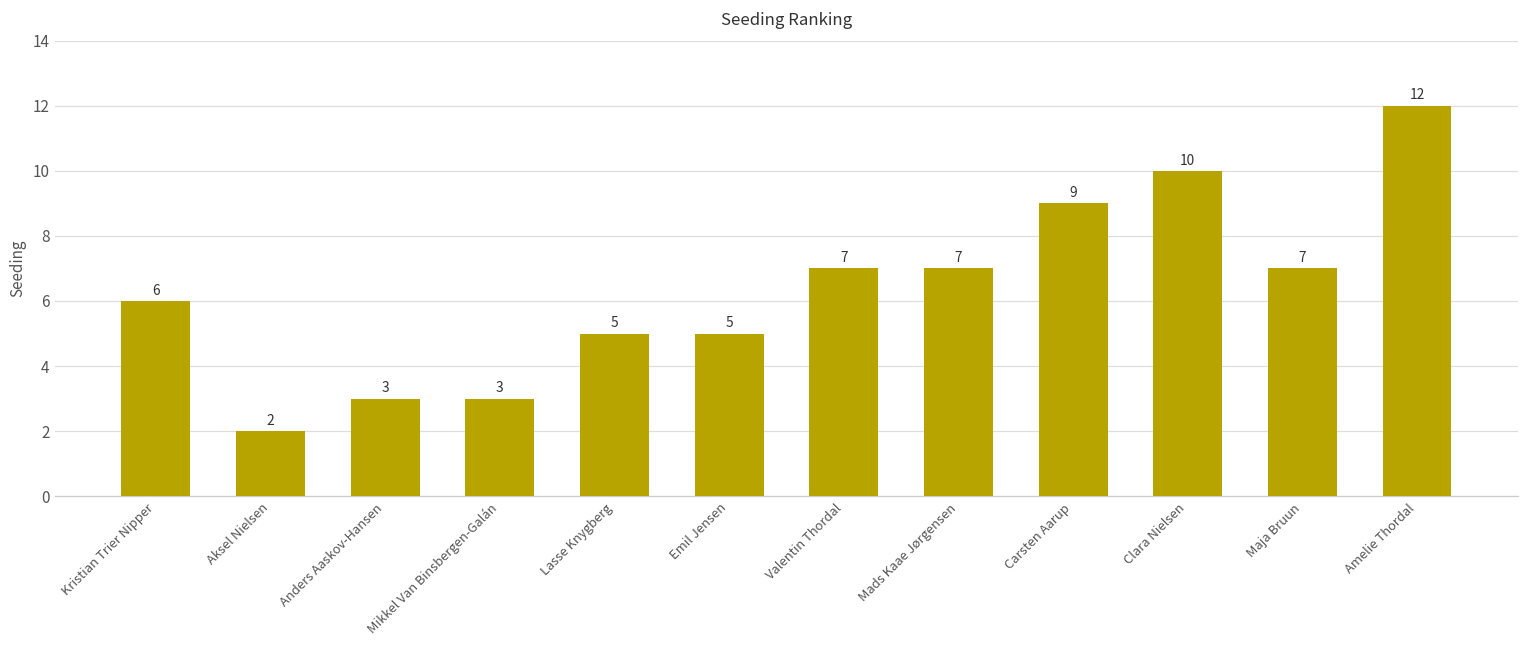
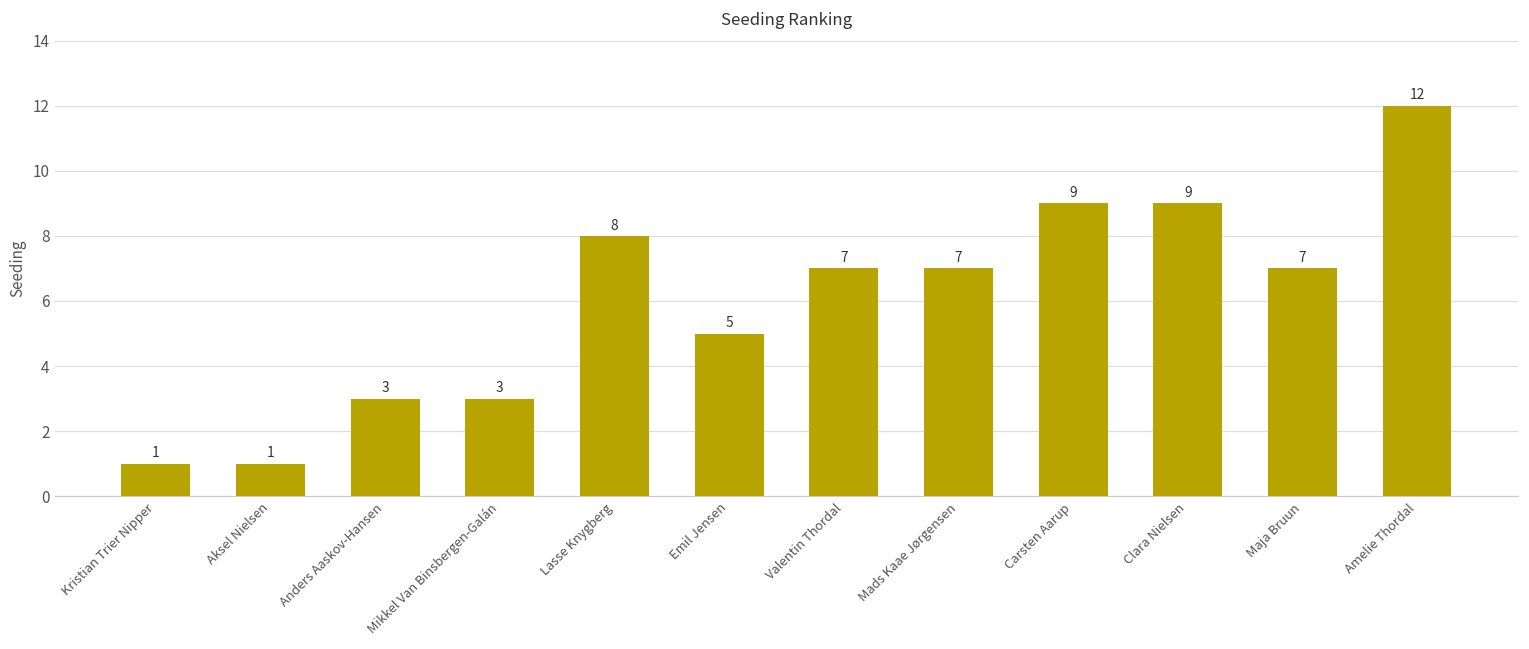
Kristian Trier Nipper: 6 -> 1
Aksel Nielsen: 2 -> 1
Lasse Knygberg: 5 -> 8
Clara Nielsen: 10 -> 9
